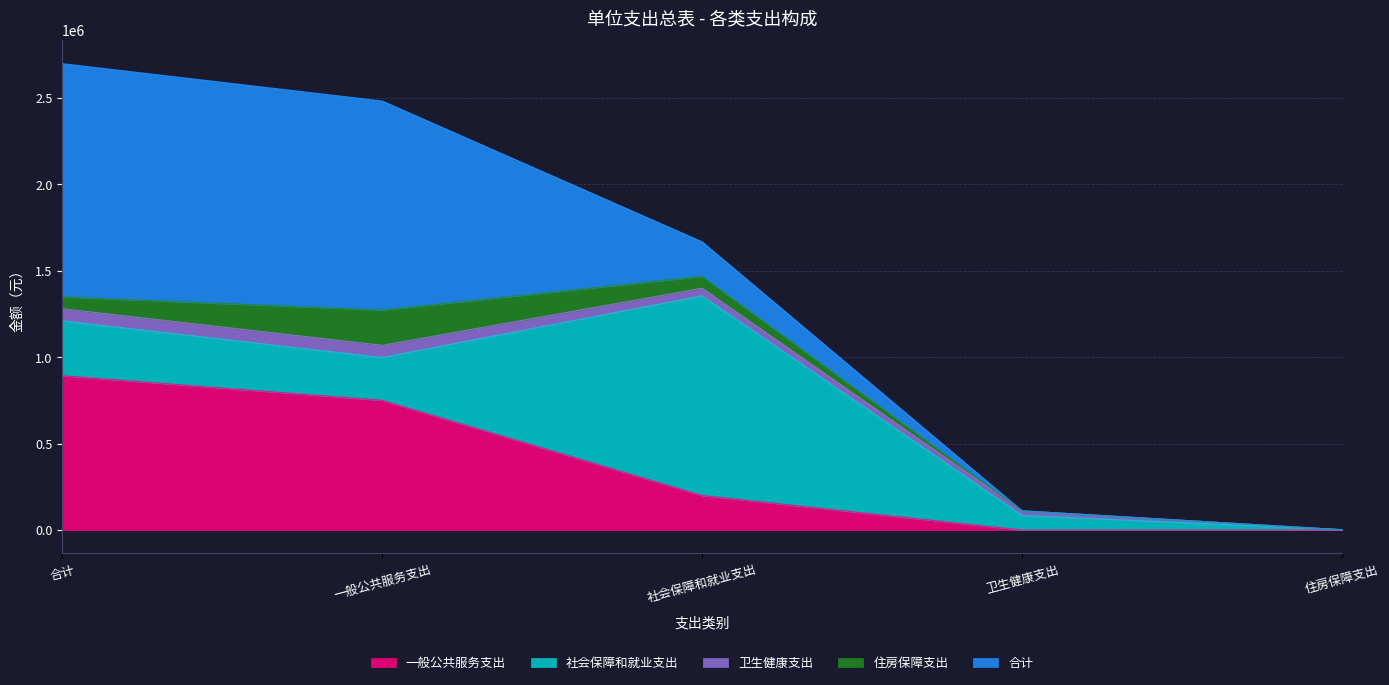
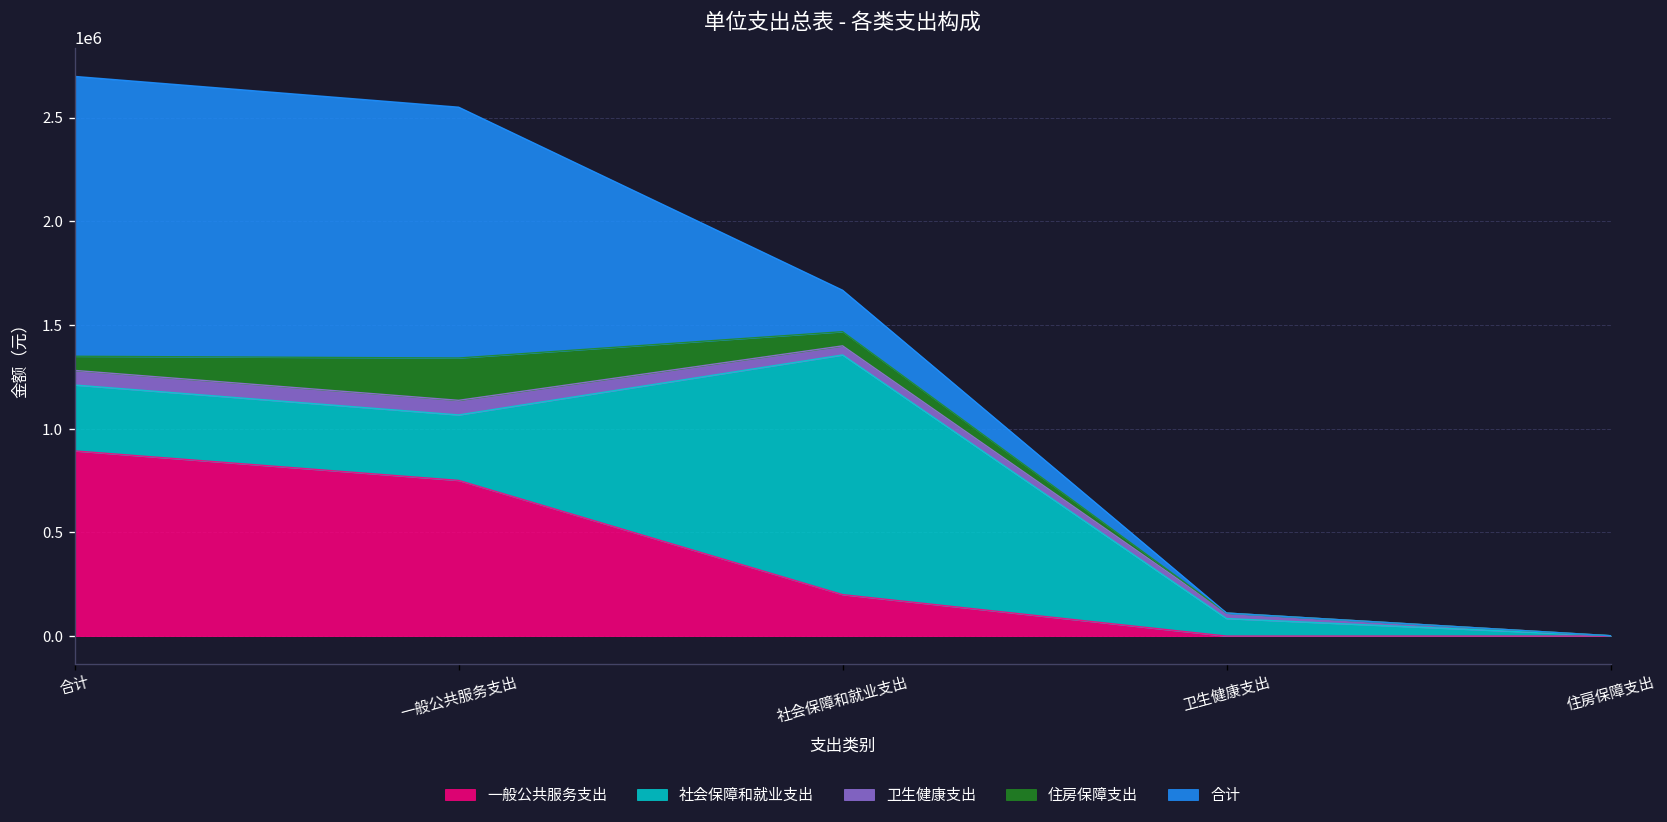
社会保障和就业支出, 一般公共服务支出: 250000 -> 320000
